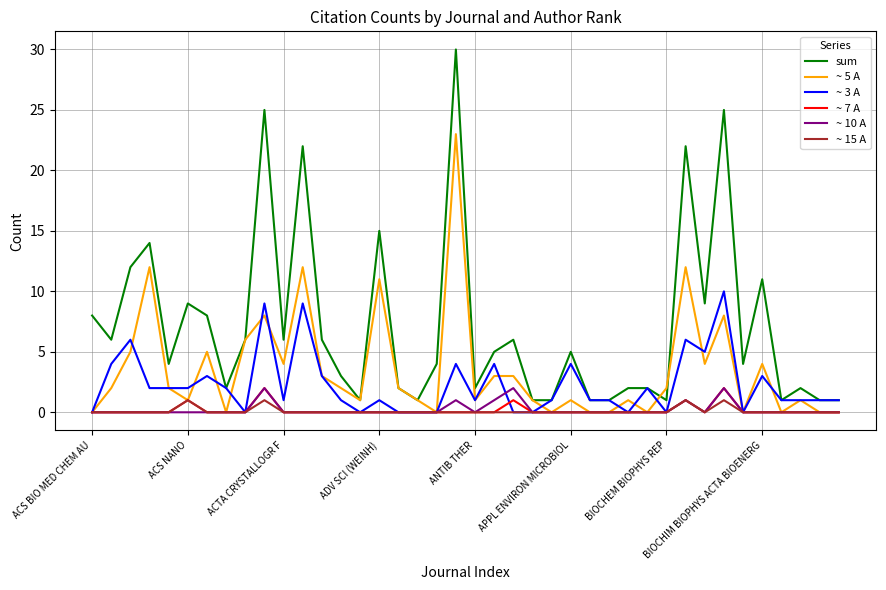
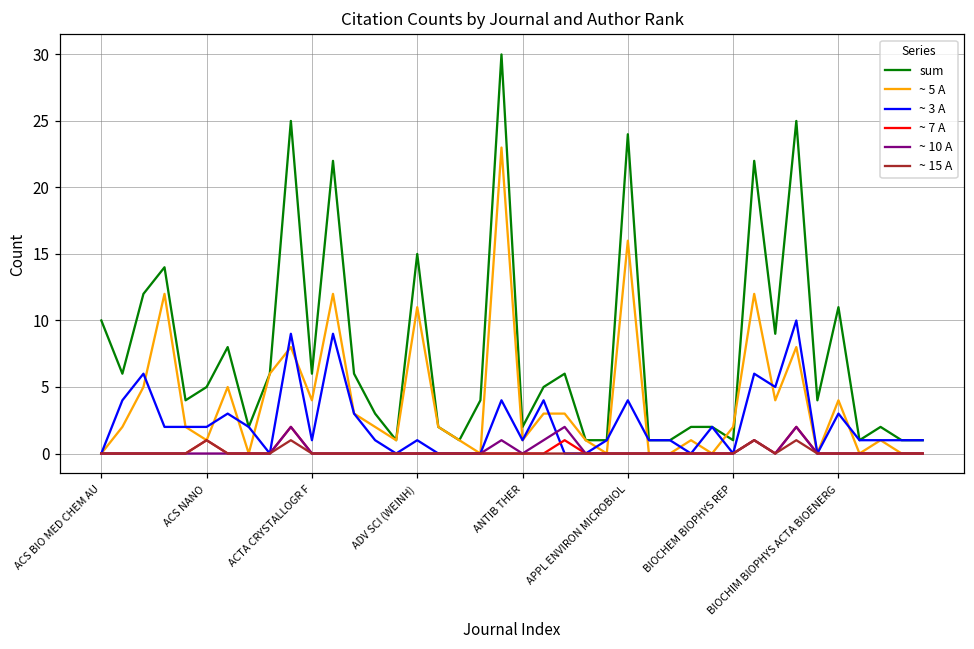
sum, ACS BIO MED CHEM AU: 8 -> 10
sum, ACS NANO: 9 -> 5
sum, APPL ENVIRON MICROBIOL: 5 -> 24
~ 5 A, APPL ENVIRON MICROBIOL: 1 -> 16
